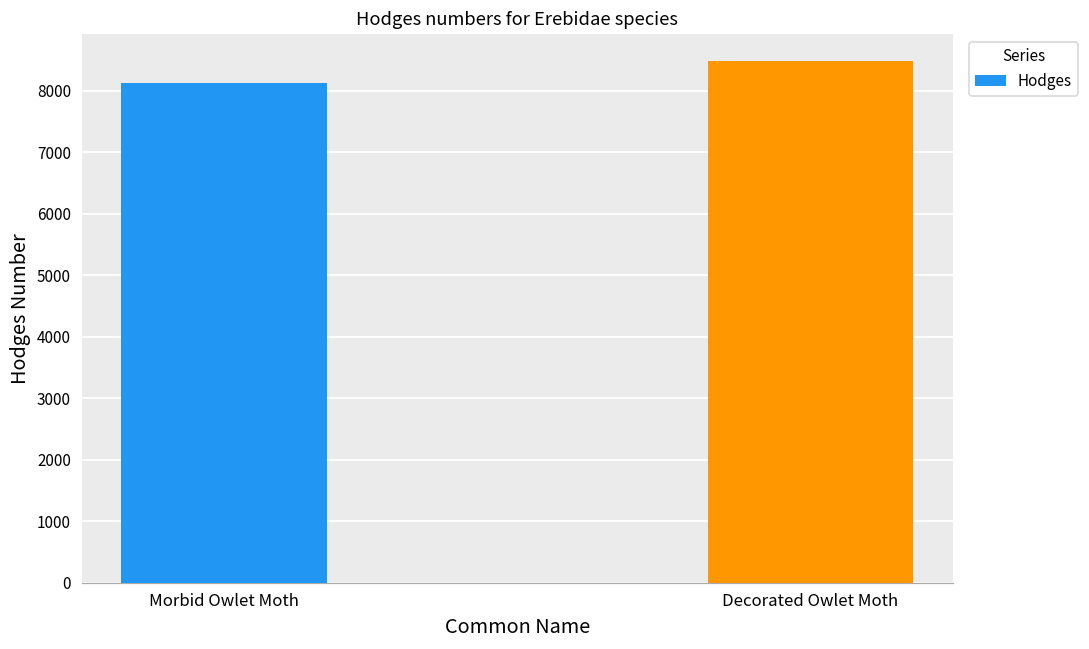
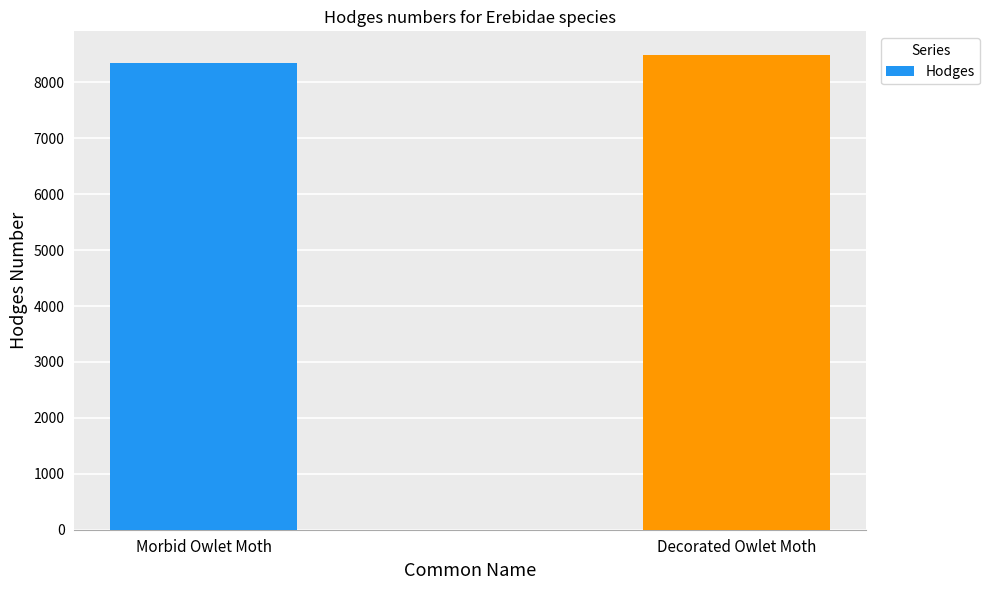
Morbid Owlet Moth: 8100 -> 8400
